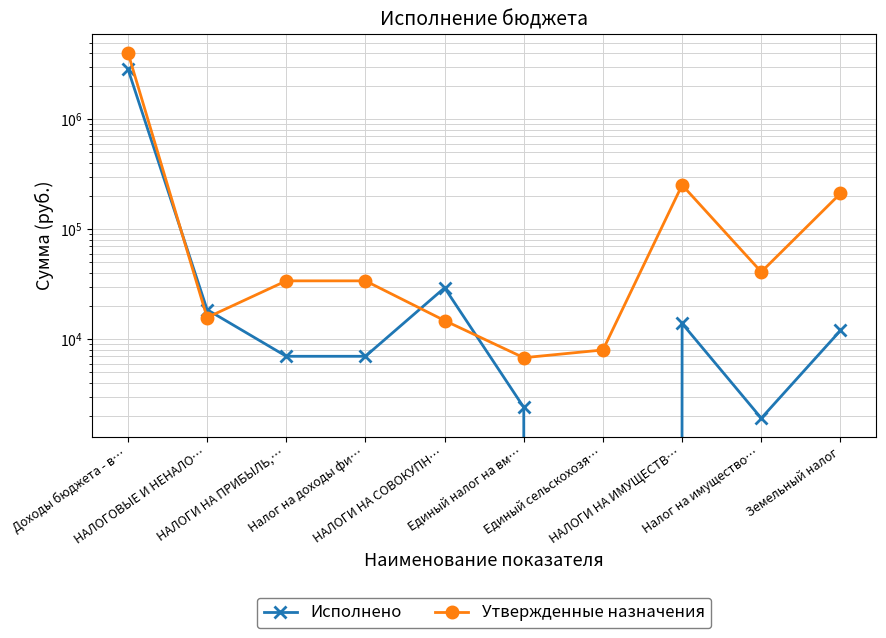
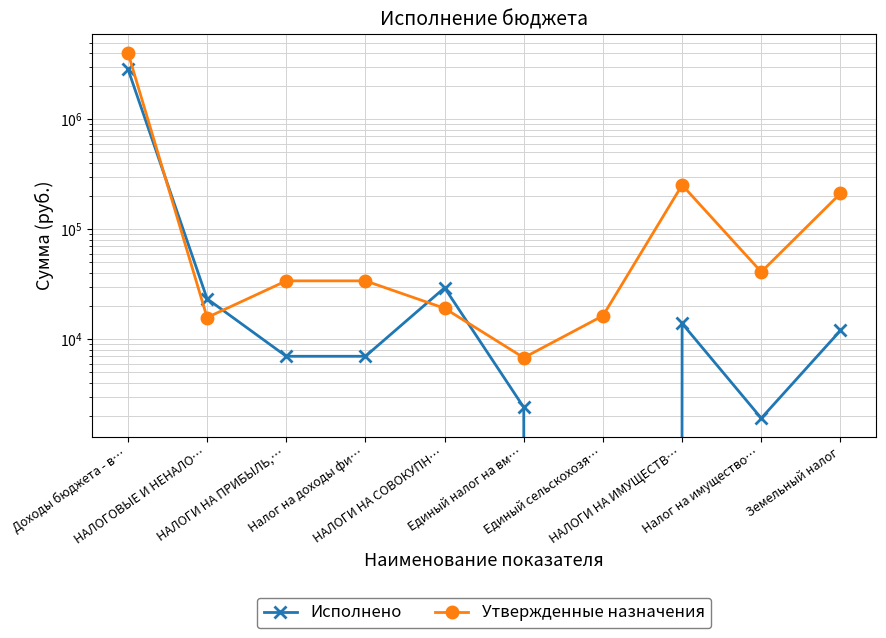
Исполнено, НАЛОГОВЫЕ И НЕНАЛО…: 19000 -> 23000
Утвержденные назначения, НАЛОГИ НА СОВОКУПН…: 15000 -> 19000
Утвержденные назначения, Единый сельскохозя…: 8000 -> 16000
